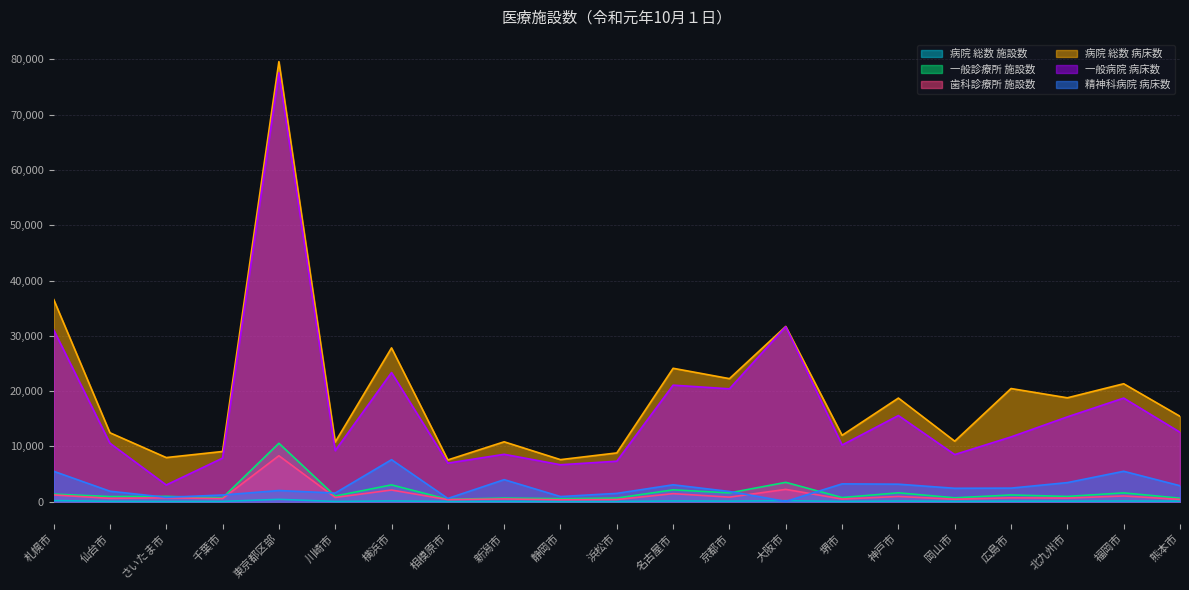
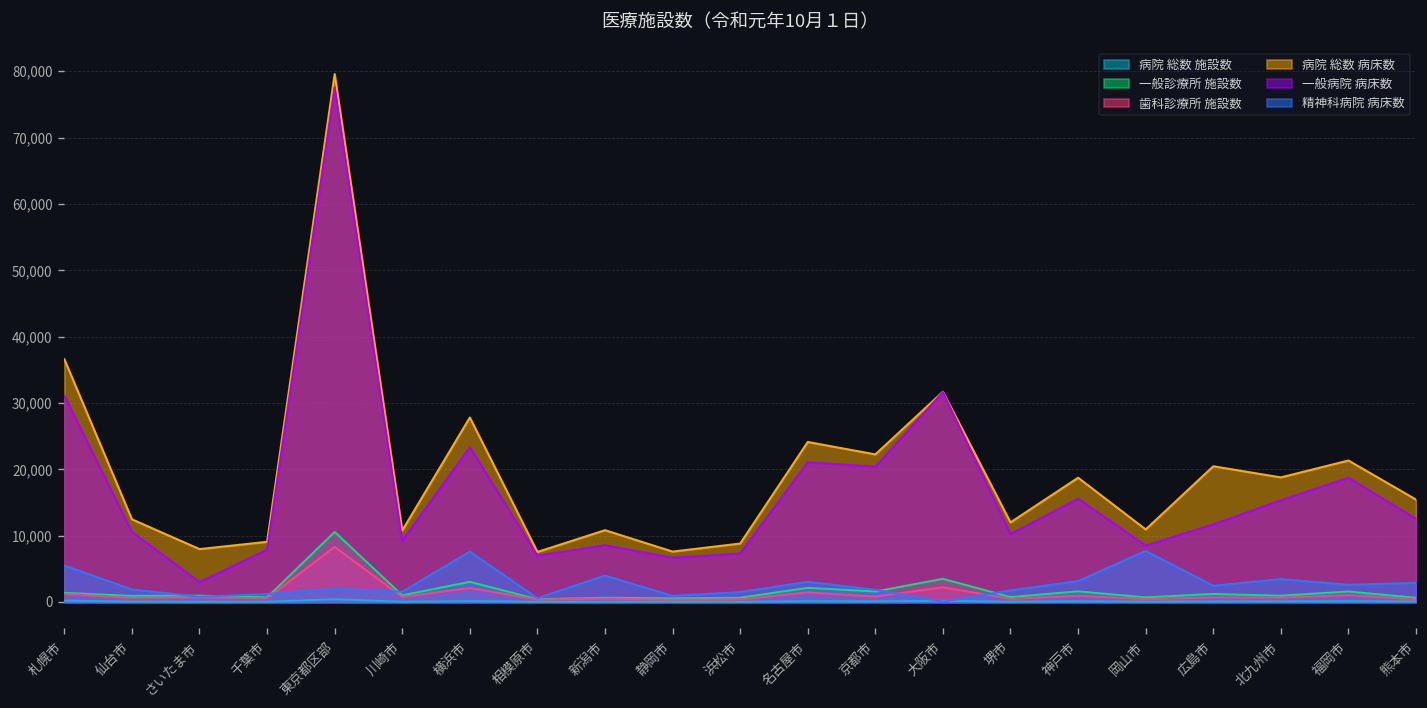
精神科病院 病床数, 堺市: 3,000 -> 2,000
精神科病院 病床数, 岡山市: 2,000 -> 8,000
精神科病院 病床数, 福岡市: 5,000 -> 3,000
